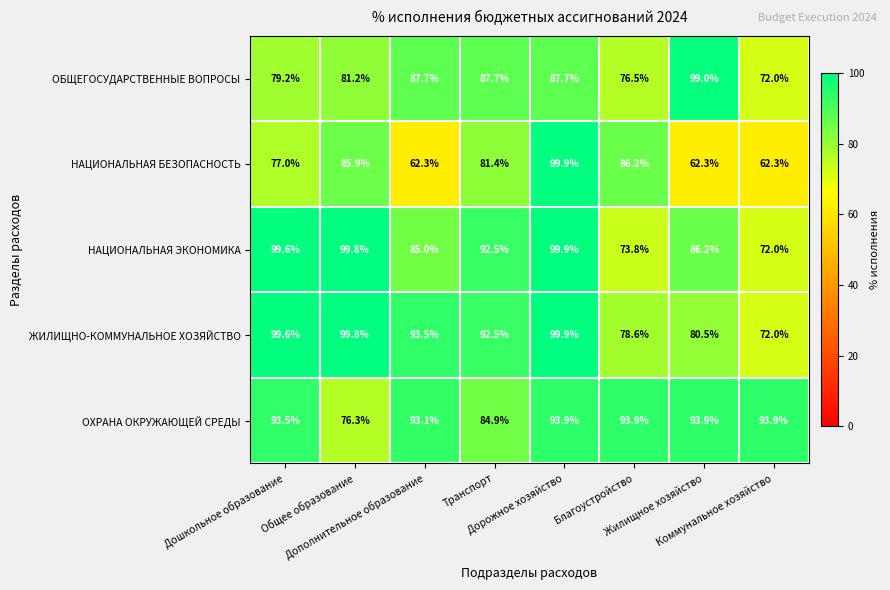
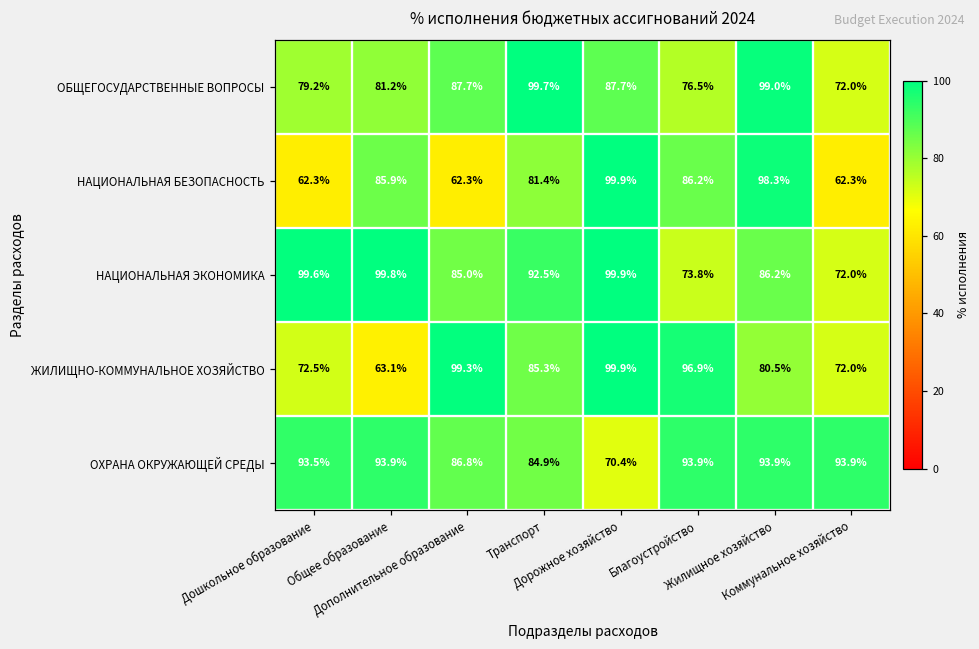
ОБЩЕГОСУДАРСТВЕННЫЕ ВОПРОСЫ, Транспорт: 87.7% -> 99.7%
НАЦИОНАЛЬНАЯ БЕЗОПАСНОСТЬ, Дошкольное образование: 77.0% -> 62.3%
НАЦИОНАЛЬНАЯ БЕЗОПАСНОСТЬ, Жилищное хозяйство: 62.3% -> 98.3%
ЖИЛИЩНО-КОММУНАЛЬНОЕ ХОЗЯЙСТВО, Дошкольное образование: 99.6% -> 72.5%
ЖИЛИЩНО-КОММУНАЛЬНОЕ ХОЗЯЙСТВО, Общее образование: 99.8% -> 63.1%
ЖИЛИЩНО-КОММУНАЛЬНОЕ ХОЗЯЙСТВО, Дополнительное образование: 93.5% -> 99.3%
ЖИЛИЩНО-КОММУНАЛЬНОЕ ХОЗЯЙСТВО, Транспорт: 92.5% -> 85.3%
ЖИЛИЩНО-КОММУНАЛЬНОЕ ХОЗЯЙСТВО, Благоустройство: 78.6% -> 96.9%
ОХРАНА ОКРУЖАЮЩЕЙ СРЕДЫ, Общее образование: 76.3% -> 93.9%
ОХРАНА ОКРУЖАЮЩЕЙ СРЕДЫ, Дополнительное образование: 93.1% -> 86.8%
ОХРАНА ОКРУЖАЮЩЕЙ СРЕДЫ, Дорожное хозяйство: 93.9% -> 70.4%
